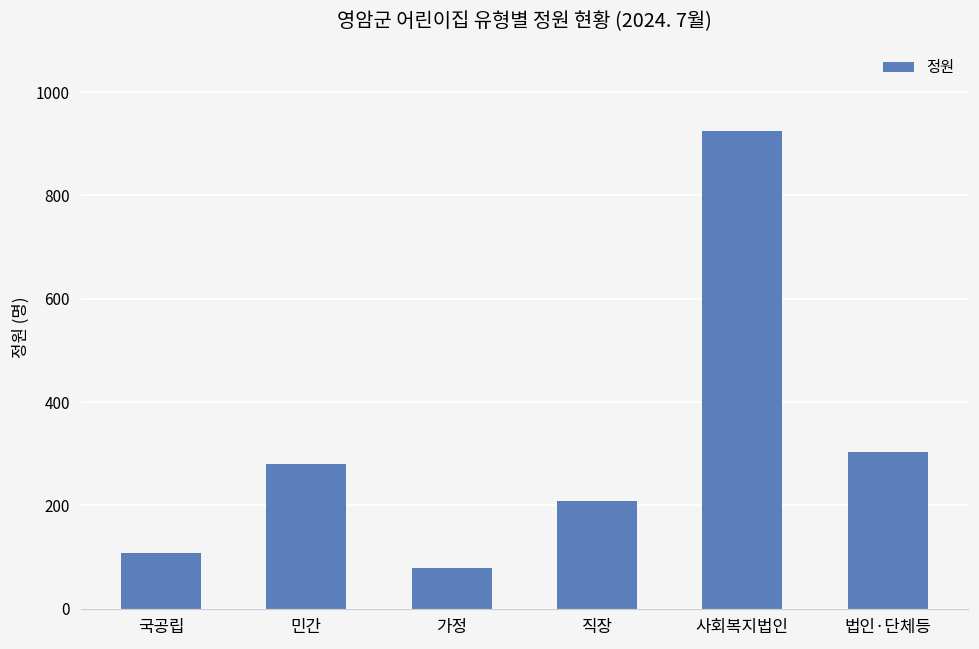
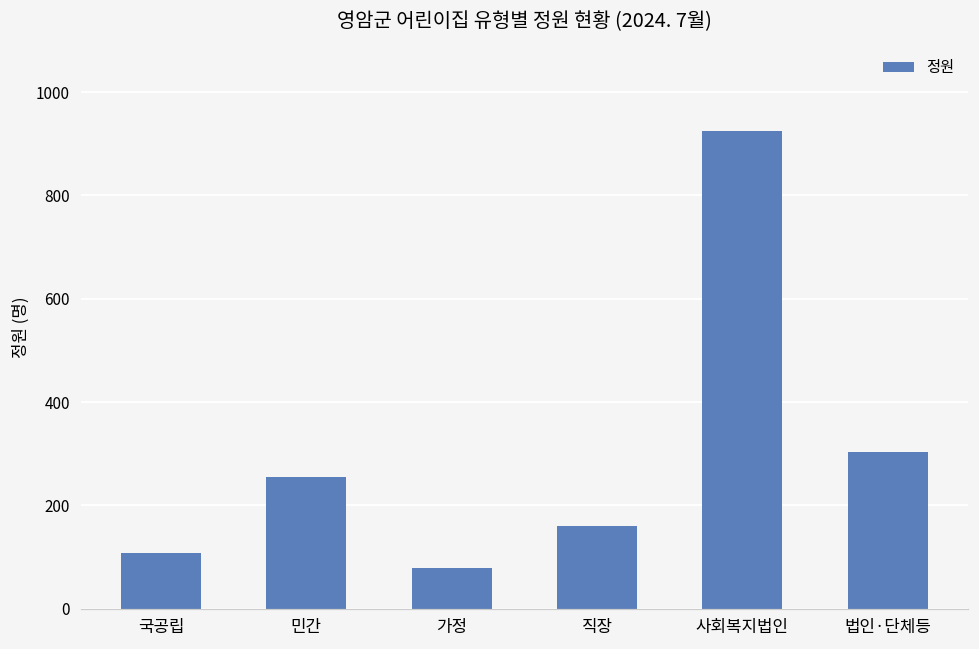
민간: 280 -> 250
직장: 210 -> 160
